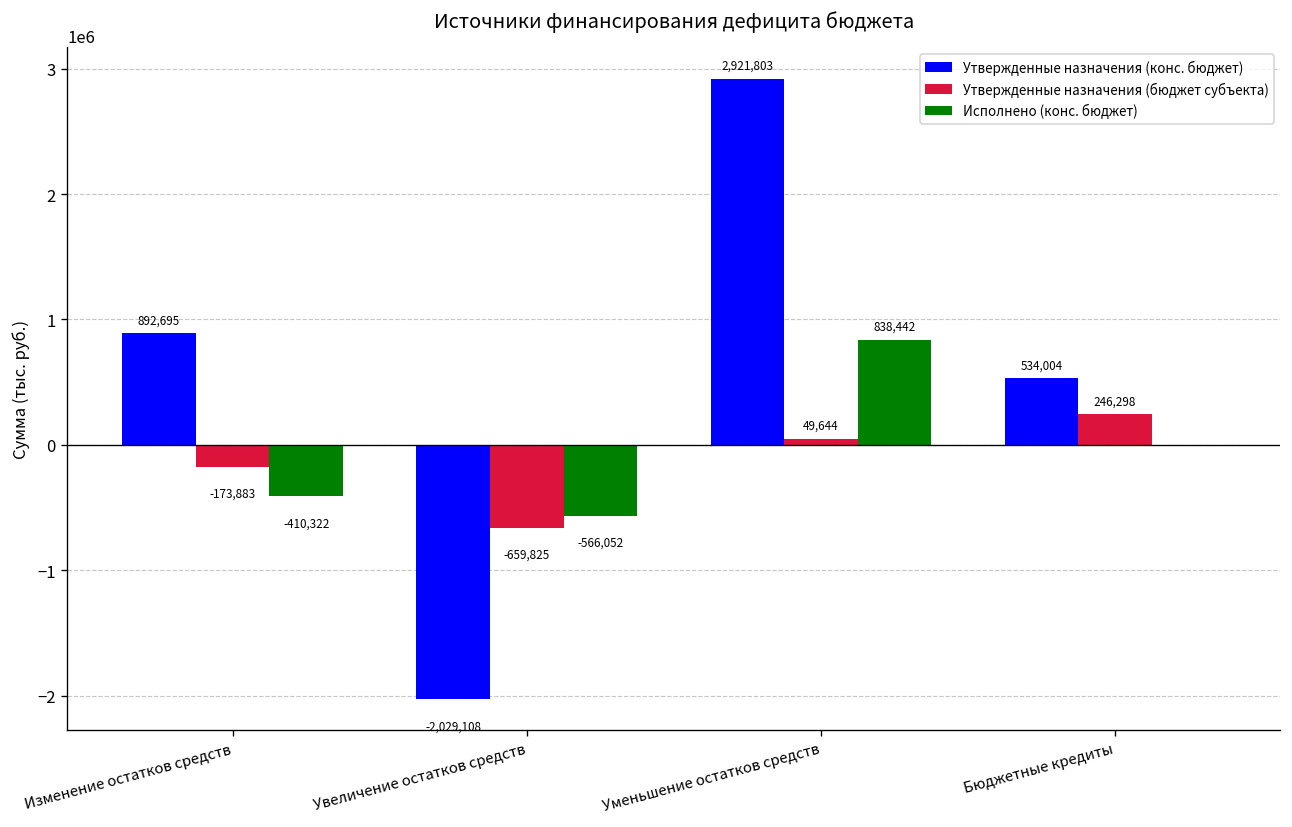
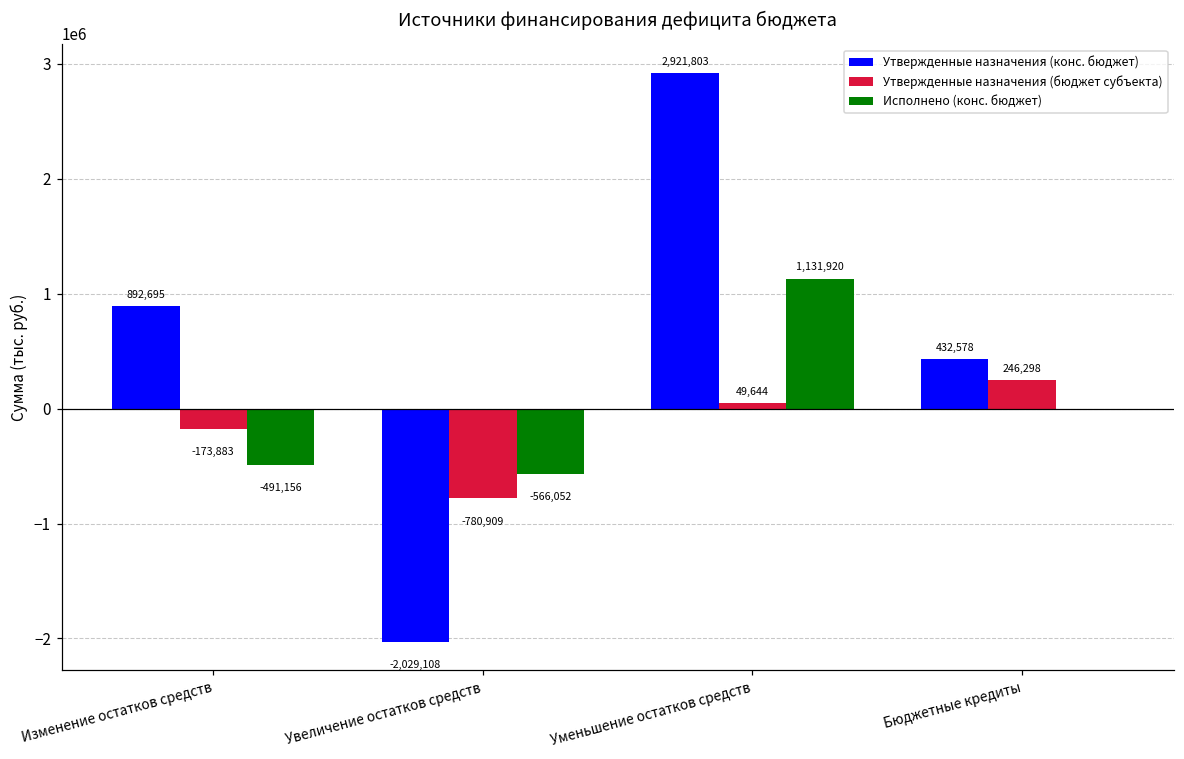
Исполнено (конс. бюджет), Изменение остатков средств: -410,322 -> -491,156
Утвержденные назначения (бюджет субъекта), Увеличение остатков средств: -659,825 -> -780,909
Исполнено (конс. бюджет), Уменьшение остатков средств: 838,442 -> 1,131,920
Утвержденные назначения (конс. бюджет), Бюджетные кредиты: 534,004 -> 432,578
